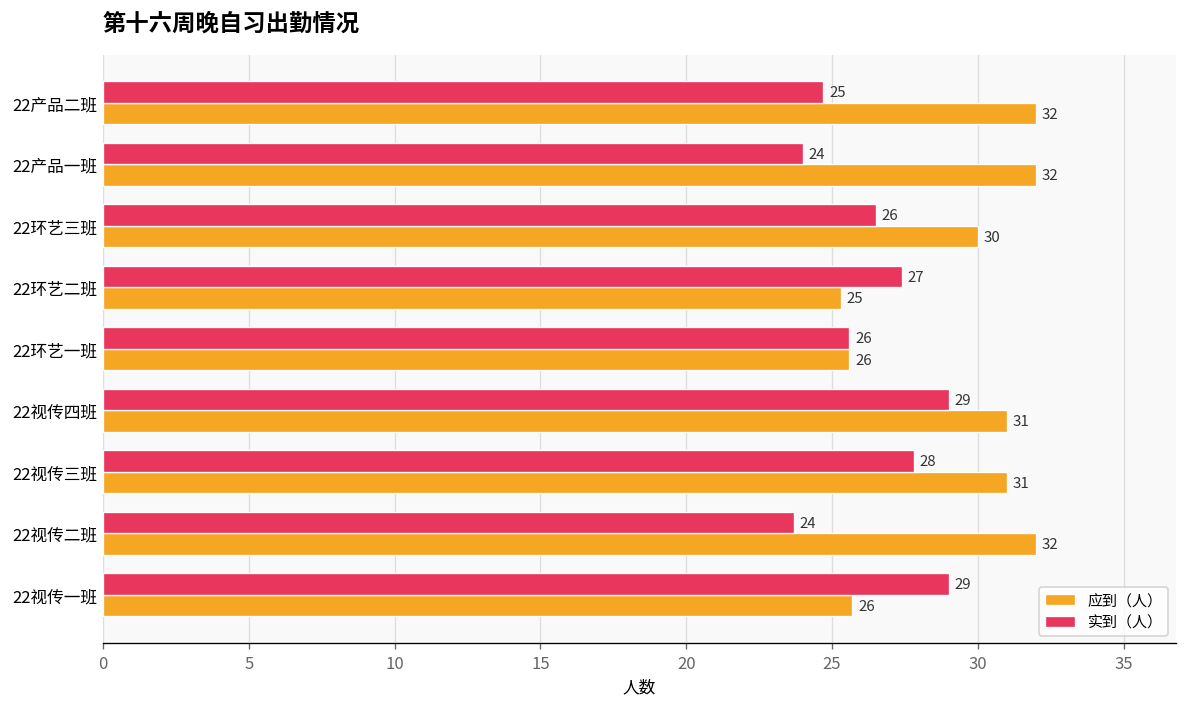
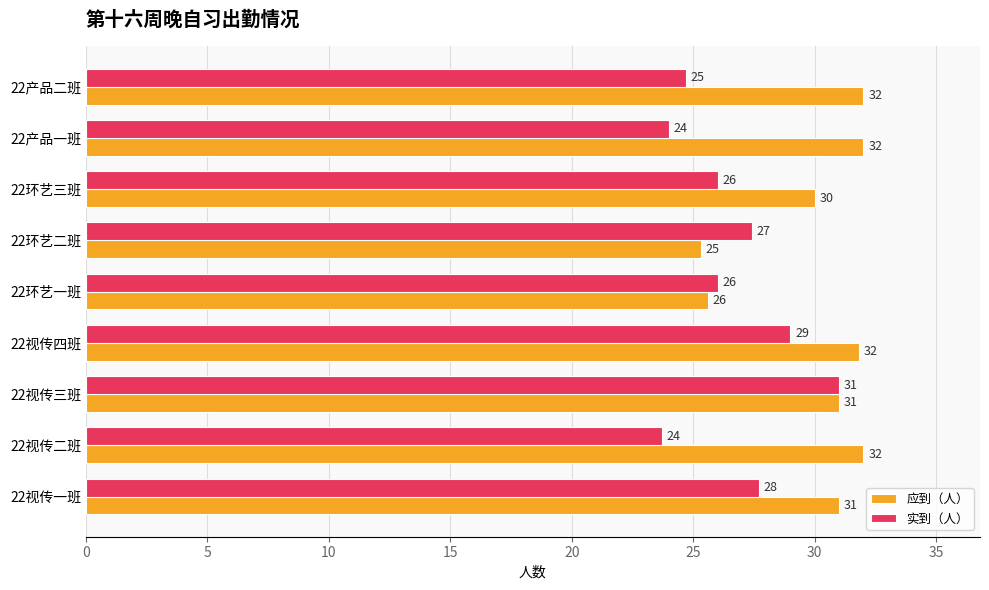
实到（人）, 22环艺三班: 26.5 -> 26.0
实到（人）, 22环艺一班: 25.6 -> 26.0
应到（人）, 22视传四班: 31 -> 32
实到（人）, 22视传三班: 28 -> 31
实到（人）, 22视传一班: 29 -> 28
应到（人）, 22视传一班: 26 -> 31
